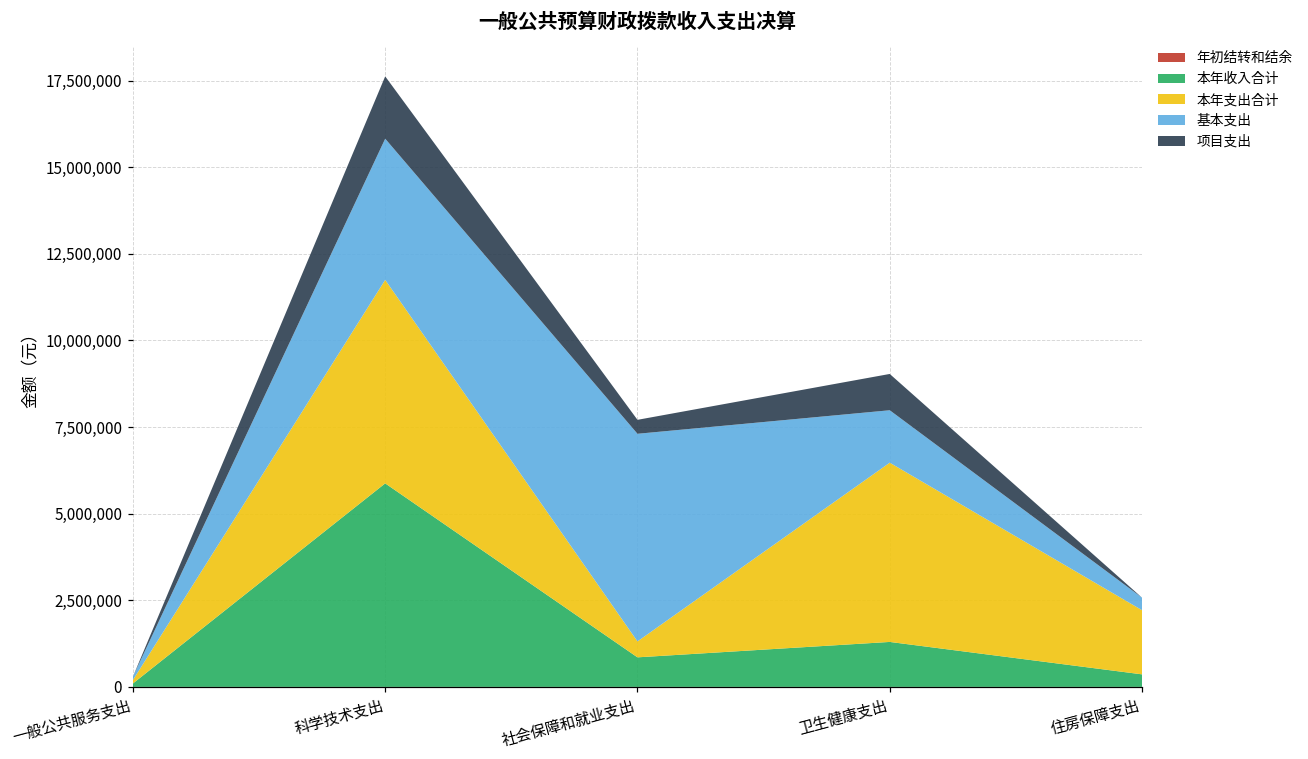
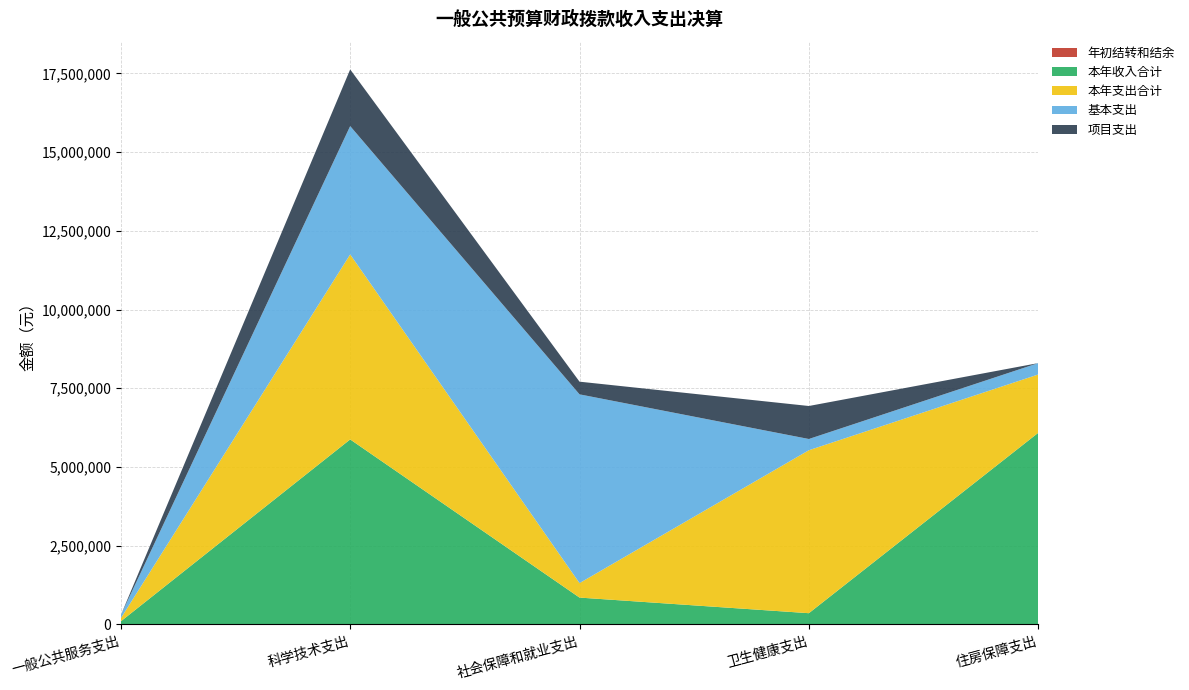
本年收入合计, 卫生健康支出: 1,300,000 -> 400,000
基本支出, 卫生健康支出: 1,500,000 -> 400,000
本年收入合计, 住房保障支出: 400,000 -> 6,100,000
